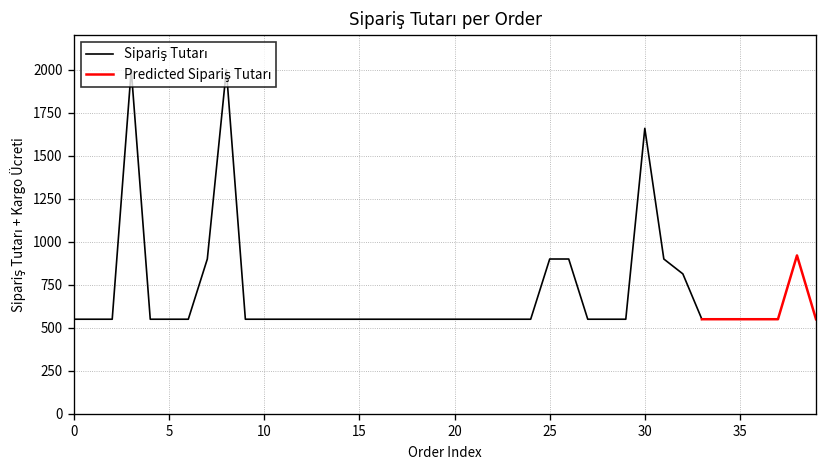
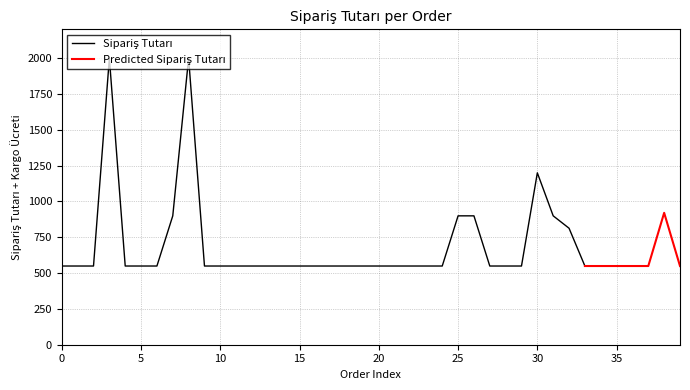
Sipariş Tutarı, 30: 1660 -> 1200
